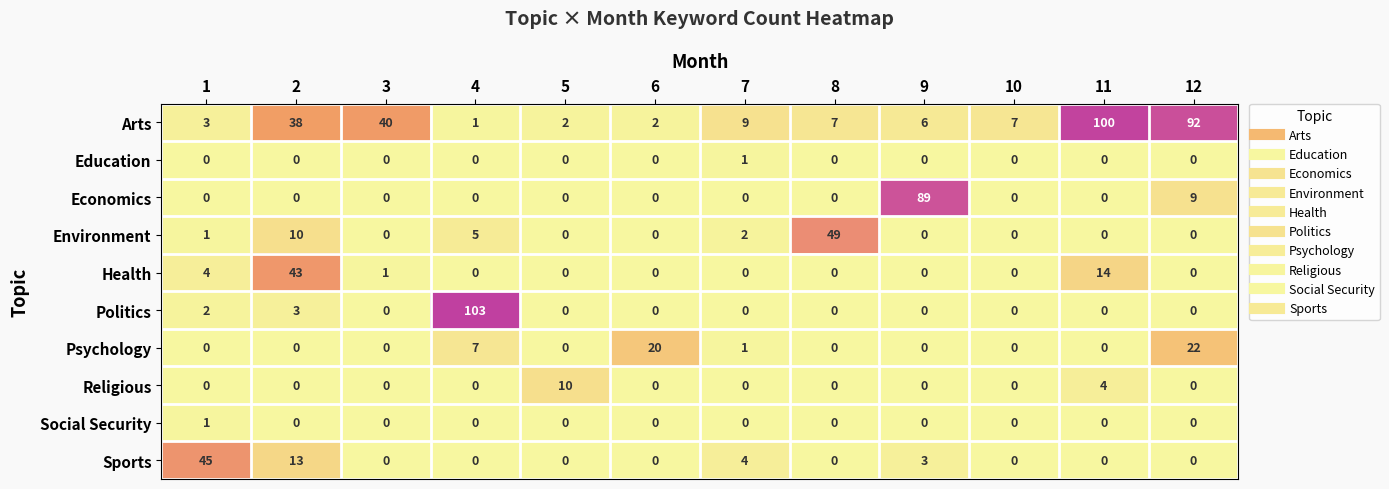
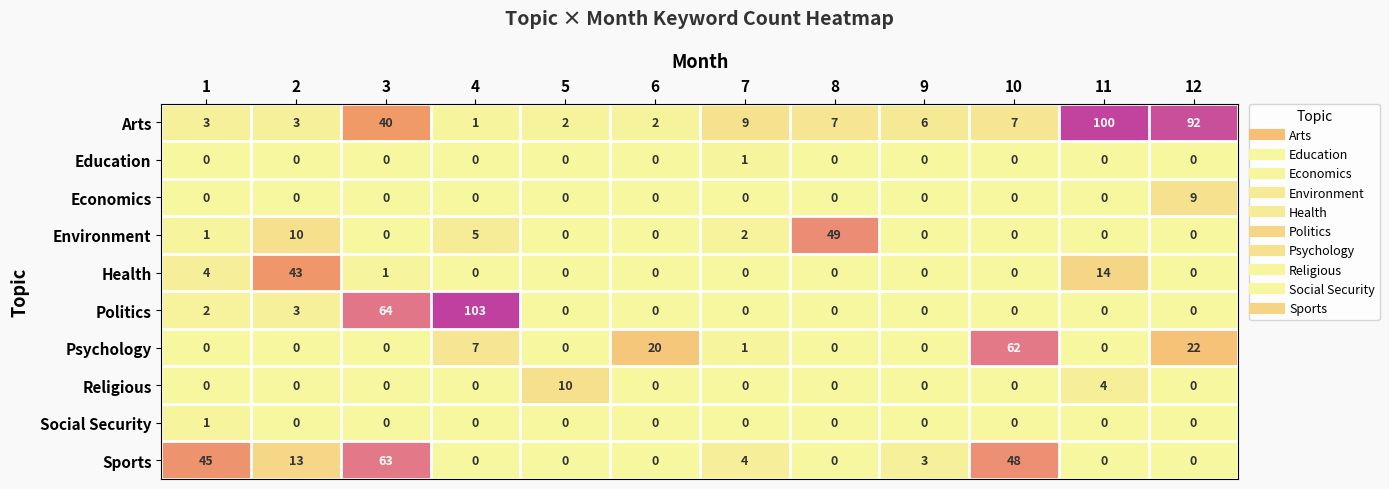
Arts, 2: 38 -> 3
Economics, 9: 89 -> 0
Politics, 3: 0 -> 64
Psychology, 10: 0 -> 62
Sports, 3: 0 -> 63
Sports, 10: 0 -> 48
